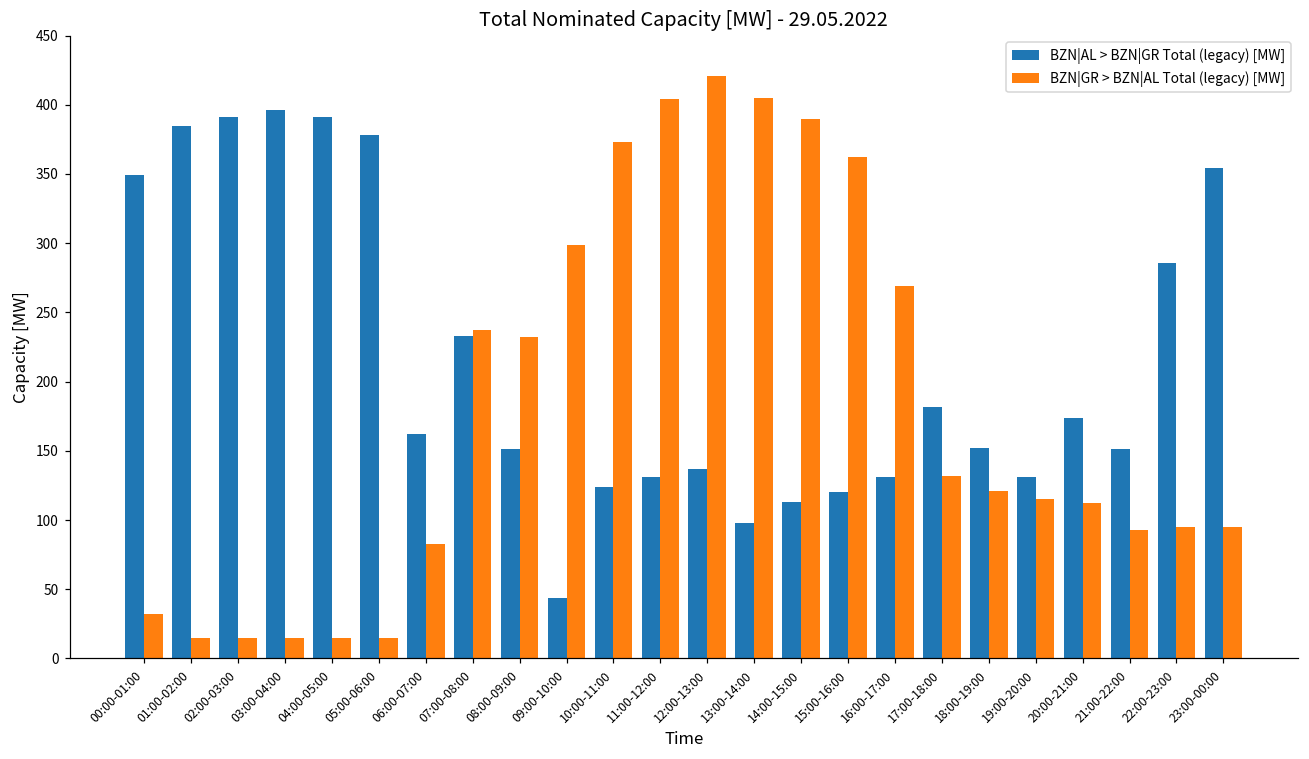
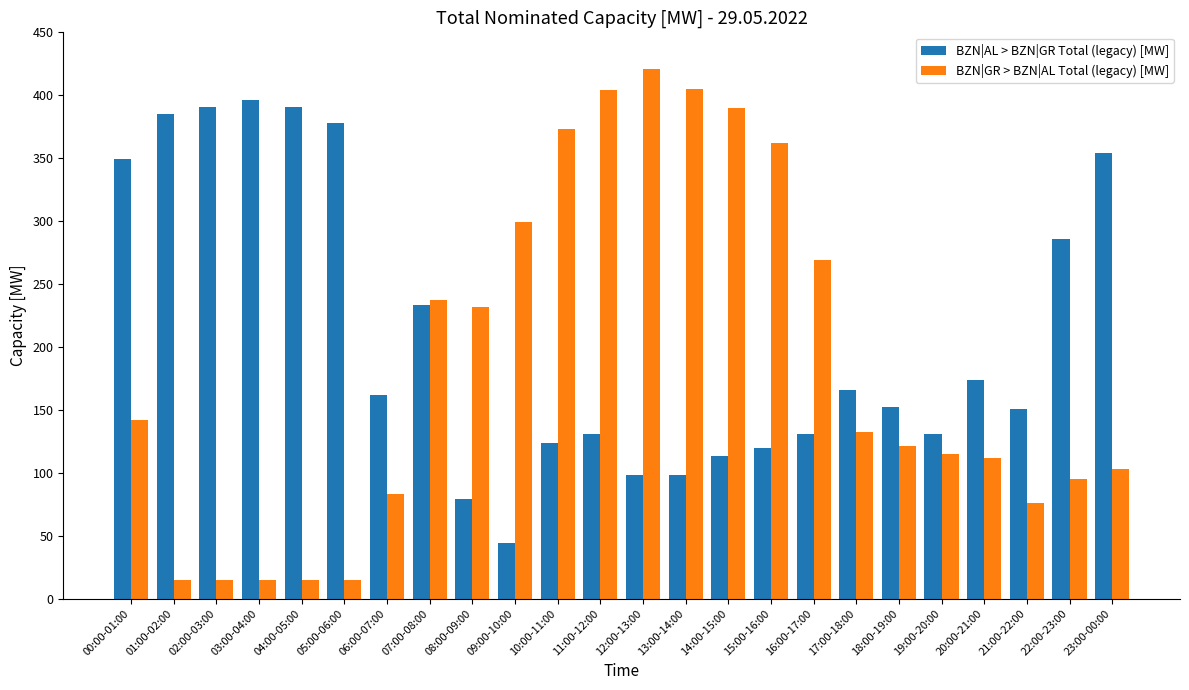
BZN|GR > BZN|AL Total (legacy) [MW], 00:00-01:00: 32 -> 142
BZN|AL > BZN|GR Total (legacy) [MW], 08:00-09:00: 151 -> 79
BZN|AL > BZN|GR Total (legacy) [MW], 12:00-13:00: 137 -> 98
BZN|AL > BZN|GR Total (legacy) [MW], 17:00-18:00: 182 -> 166
BZN|GR > BZN|AL Total (legacy) [MW], 21:00-22:00: 93 -> 76
BZN|GR > BZN|AL Total (legacy) [MW], 23:00-00:00: 95 -> 103
